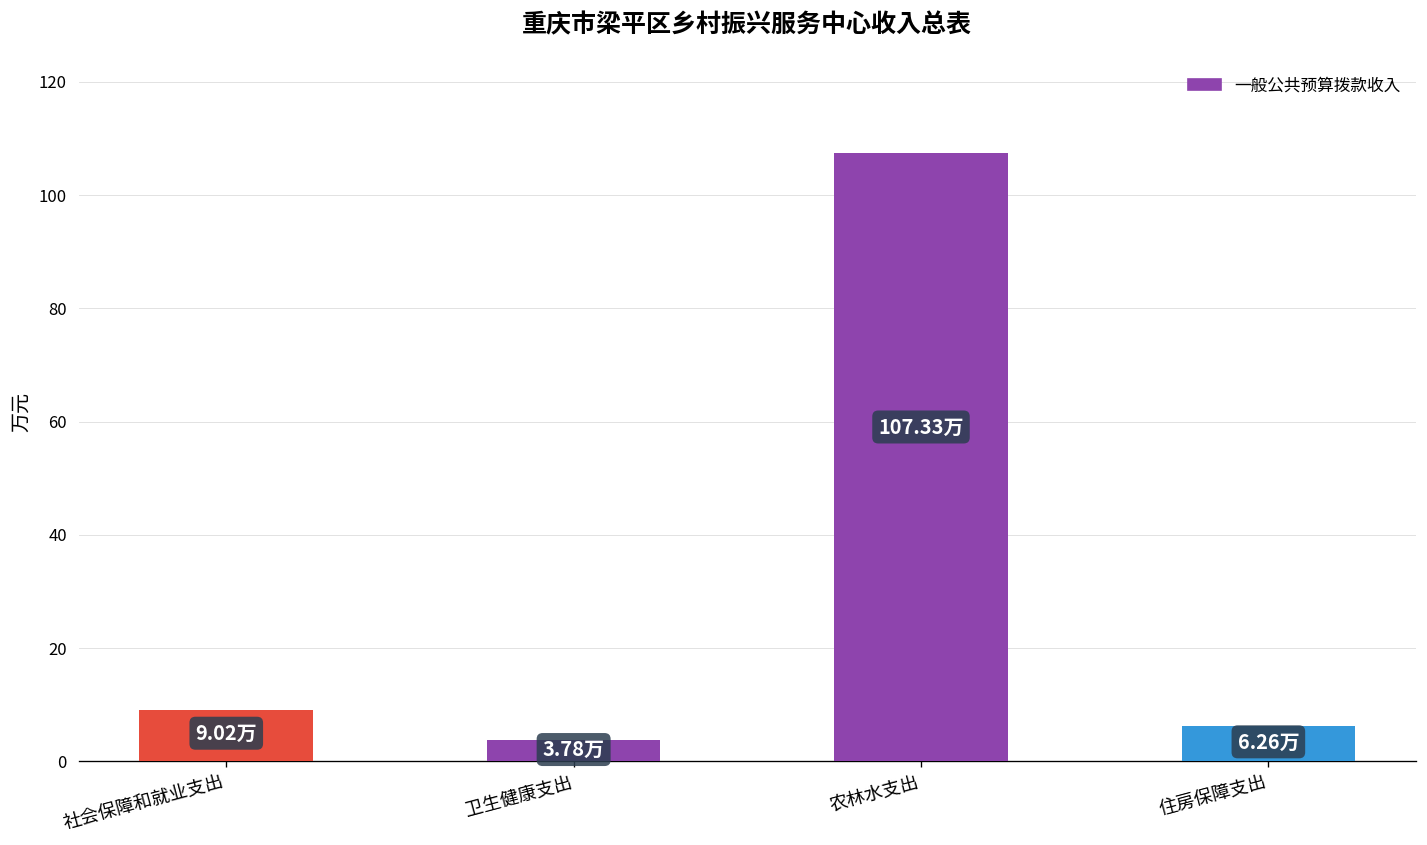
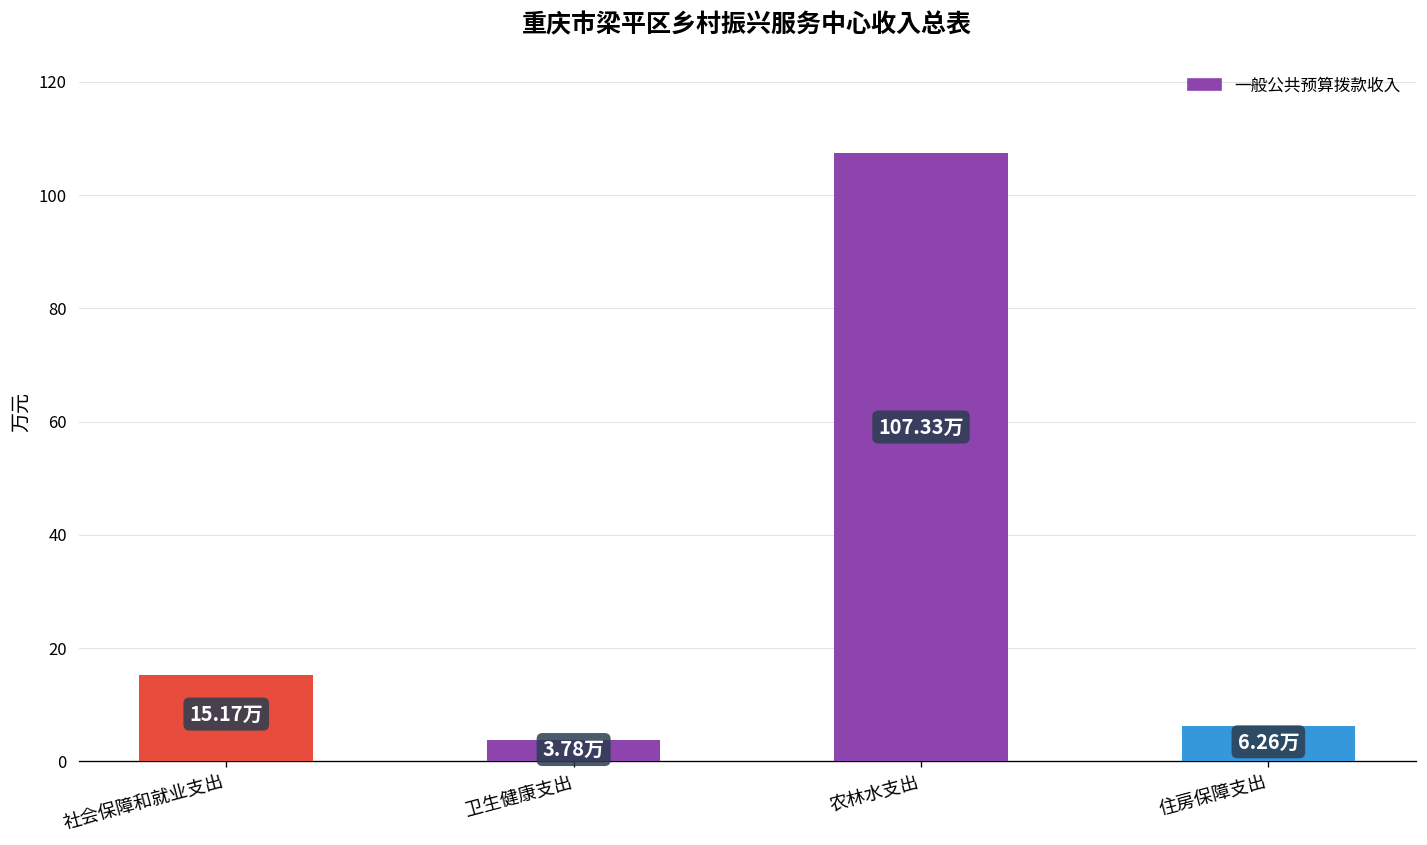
社会保障和就业支出: 9.02万 -> 15.17万
